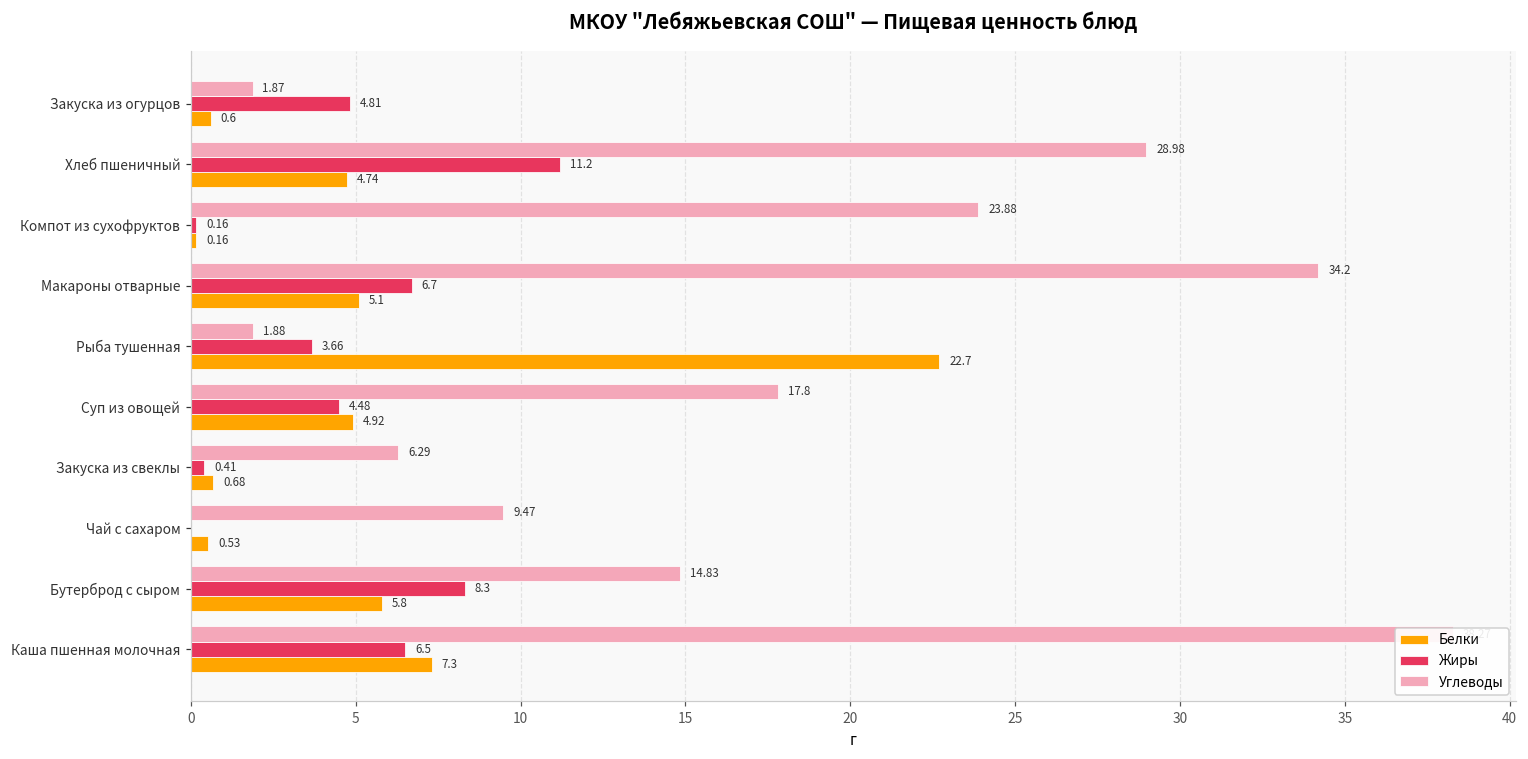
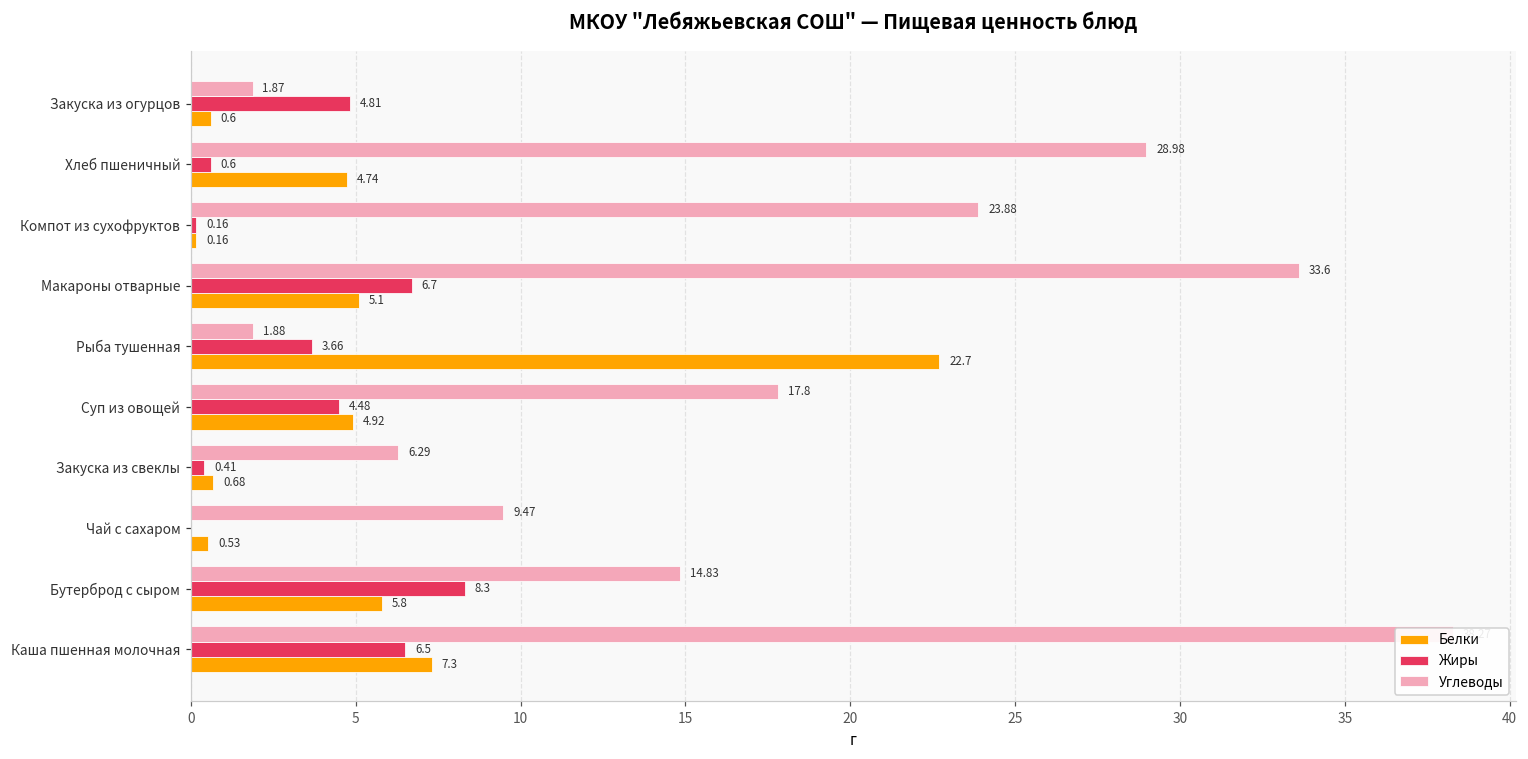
Жиры, Хлеб пшеничный: 11.2 -> 0.6
Углеводы, Макароны отварные: 34.2 -> 33.6
